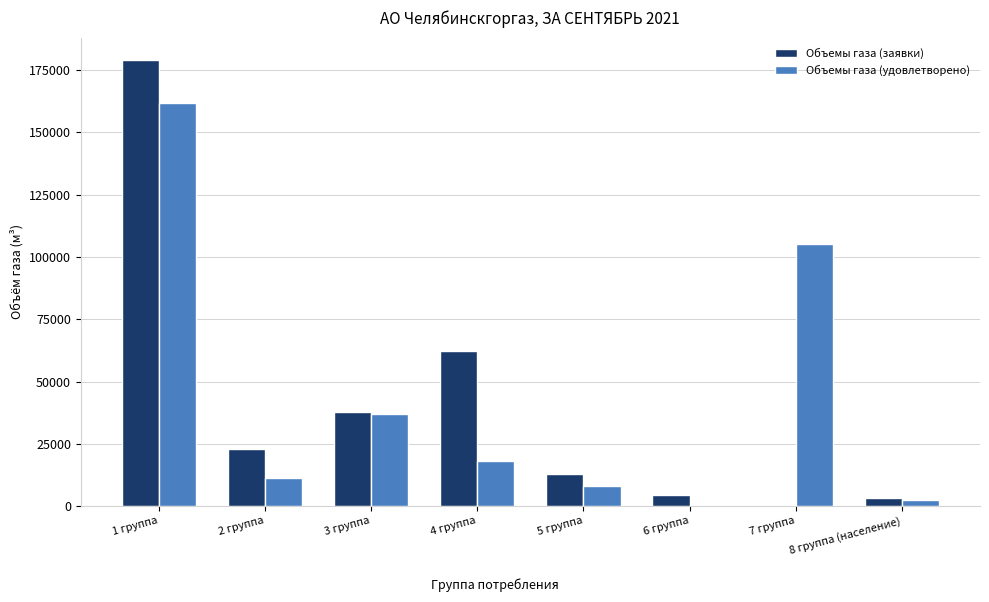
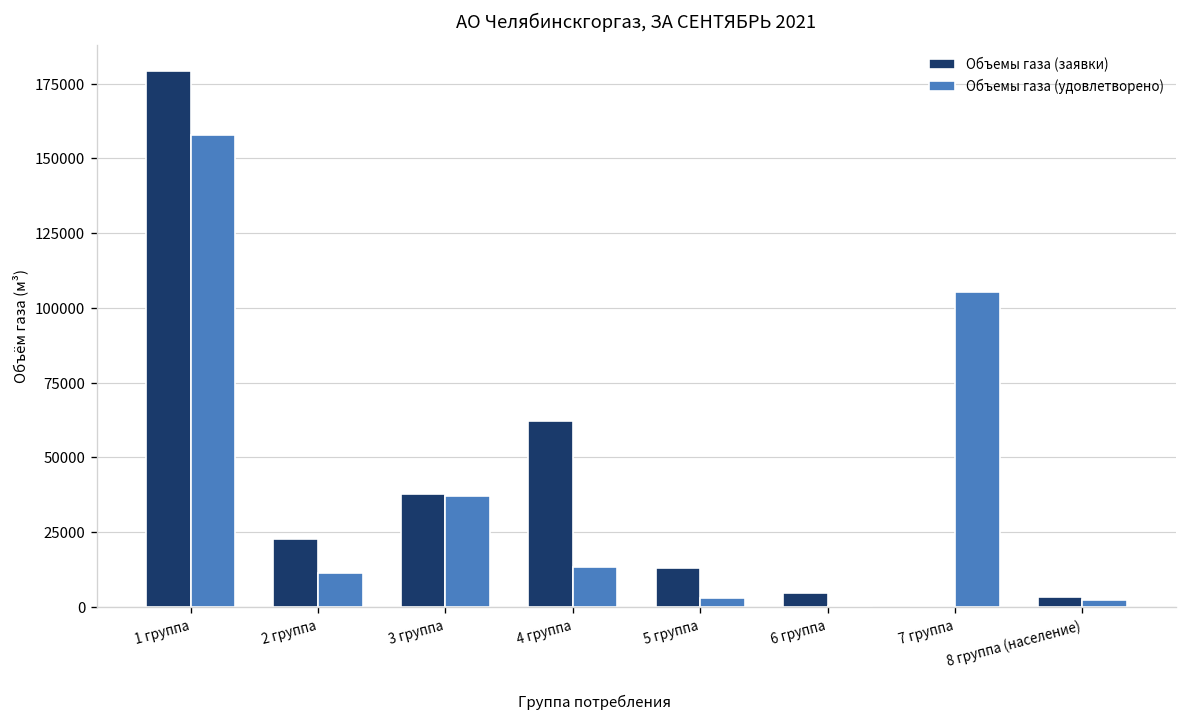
Объемы газа (удовлетворено), 1 группа: 162000 -> 158000
Объемы газа (удовлетворено), 4 группа: 18000 -> 13000
Объемы газа (удовлетворено), 5 группа: 8000 -> 3000
